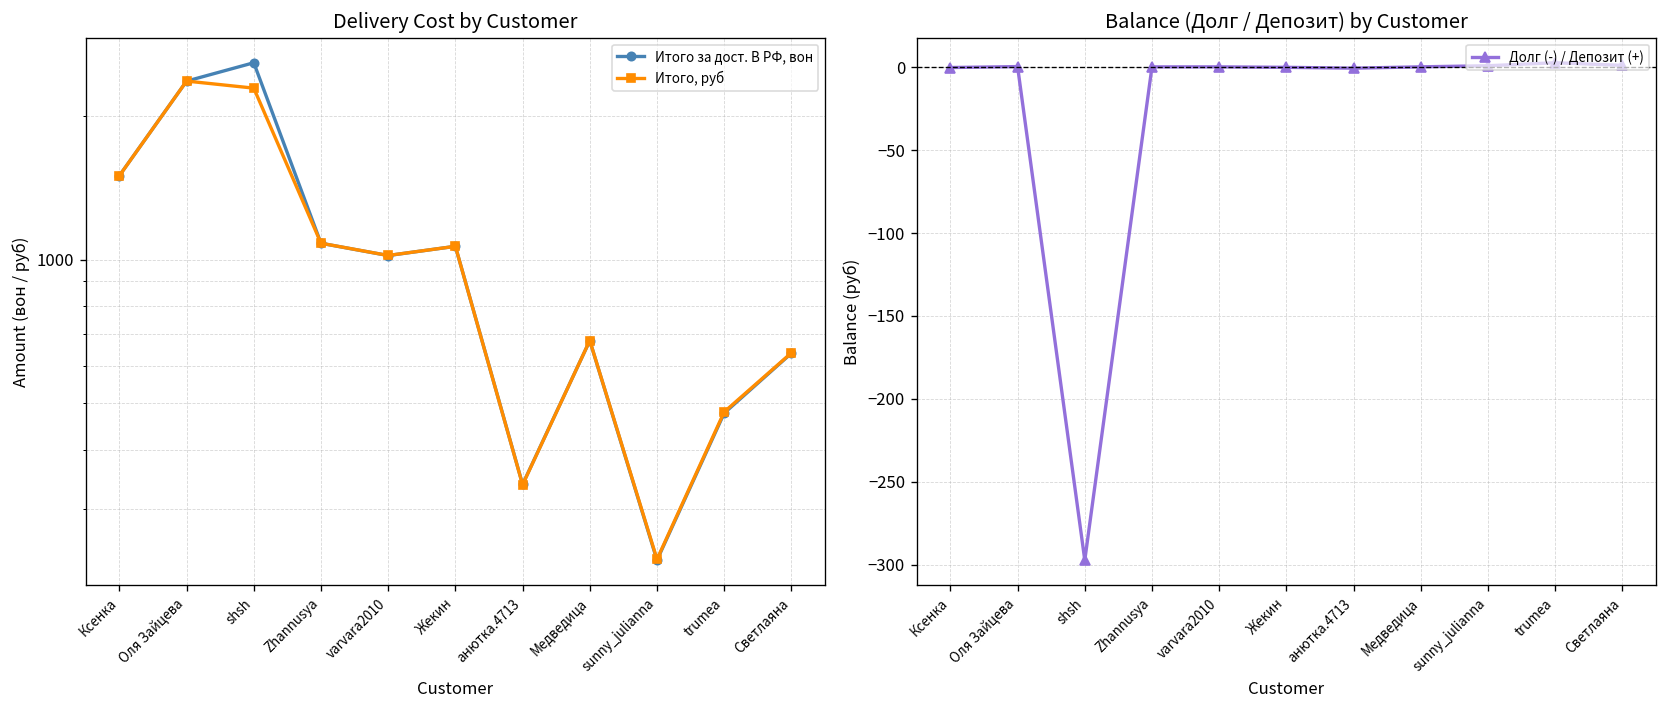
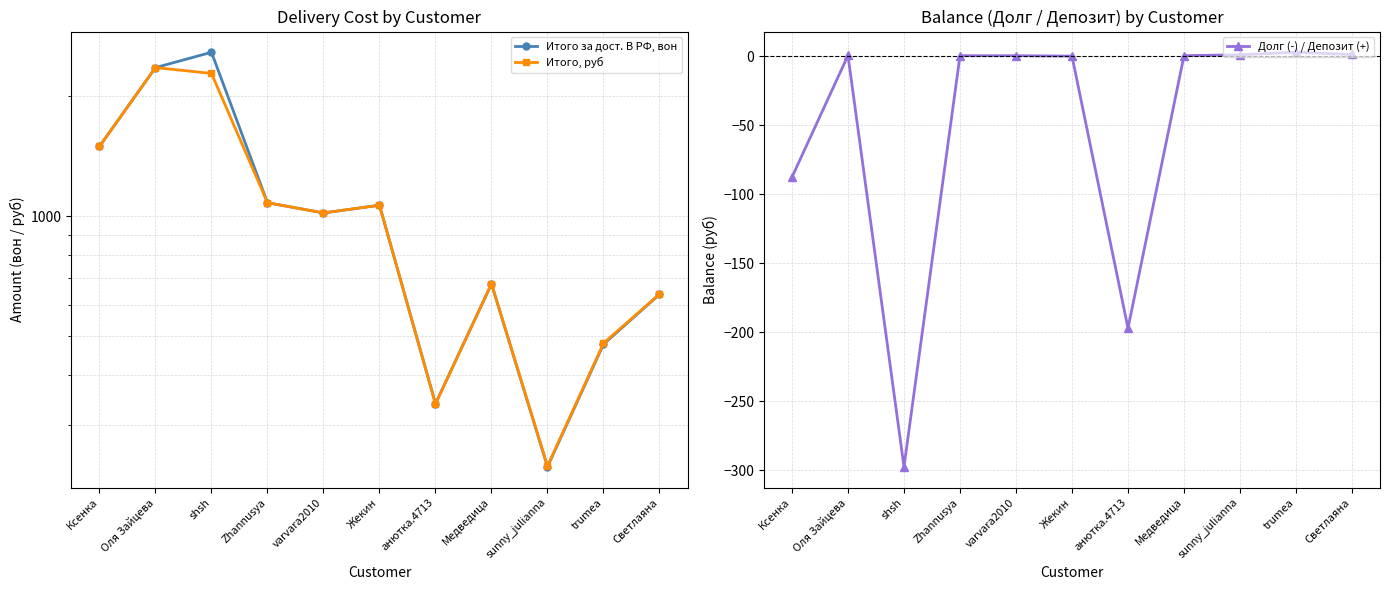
Balance (Долг / Депозит) by Customer, Ксенка: 0 -> -88
Balance (Долг / Депозит) by Customer, анютка.4713: 0 -> -197
